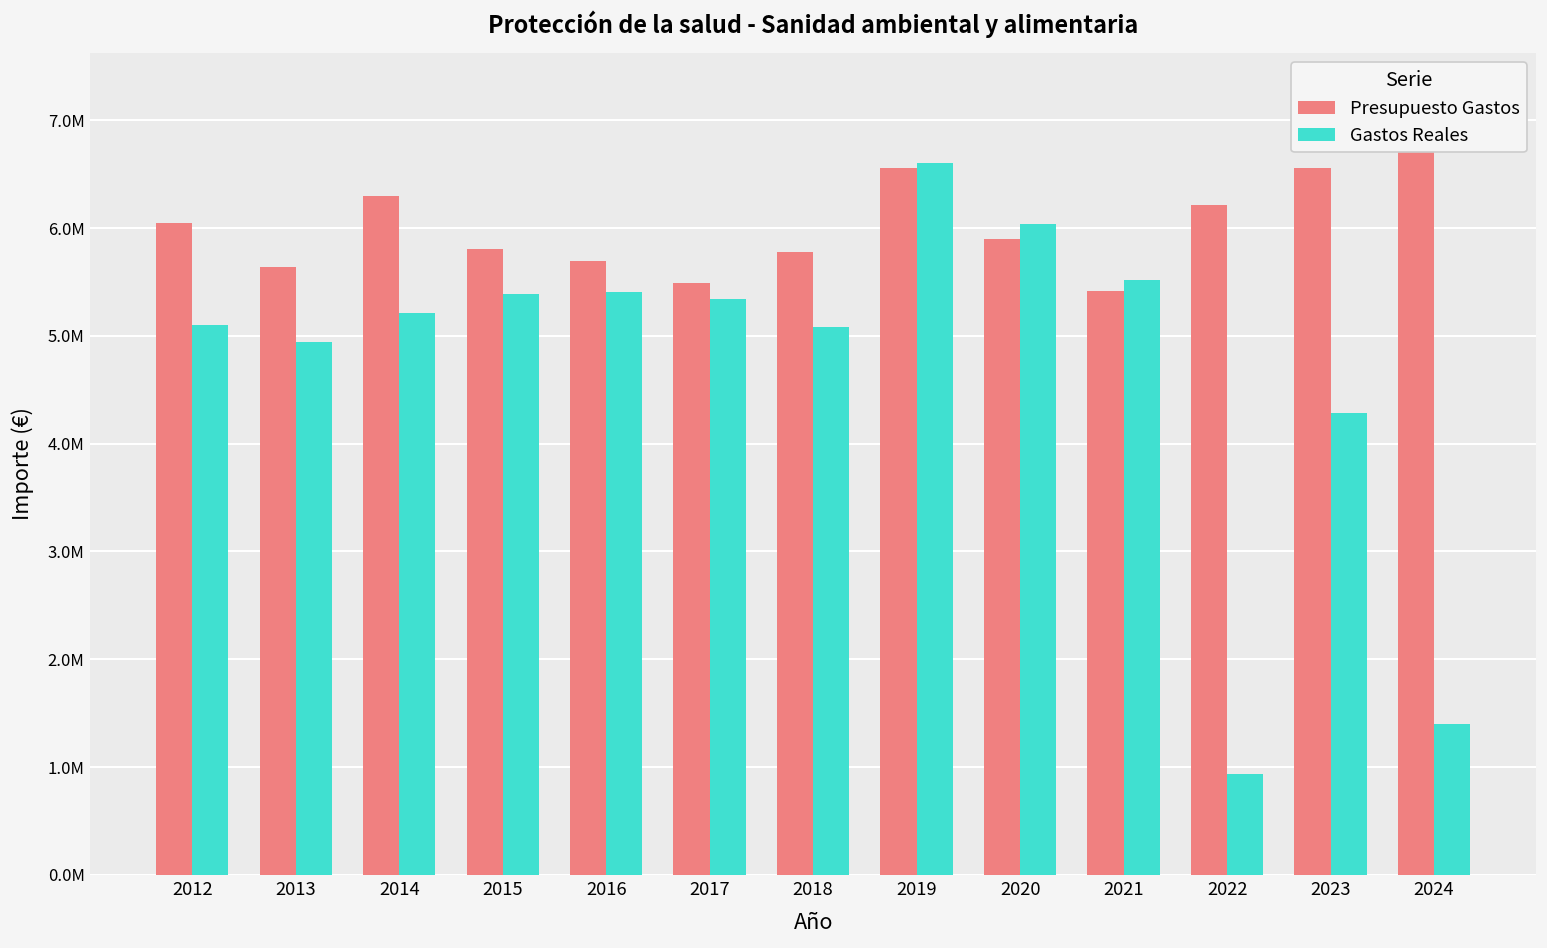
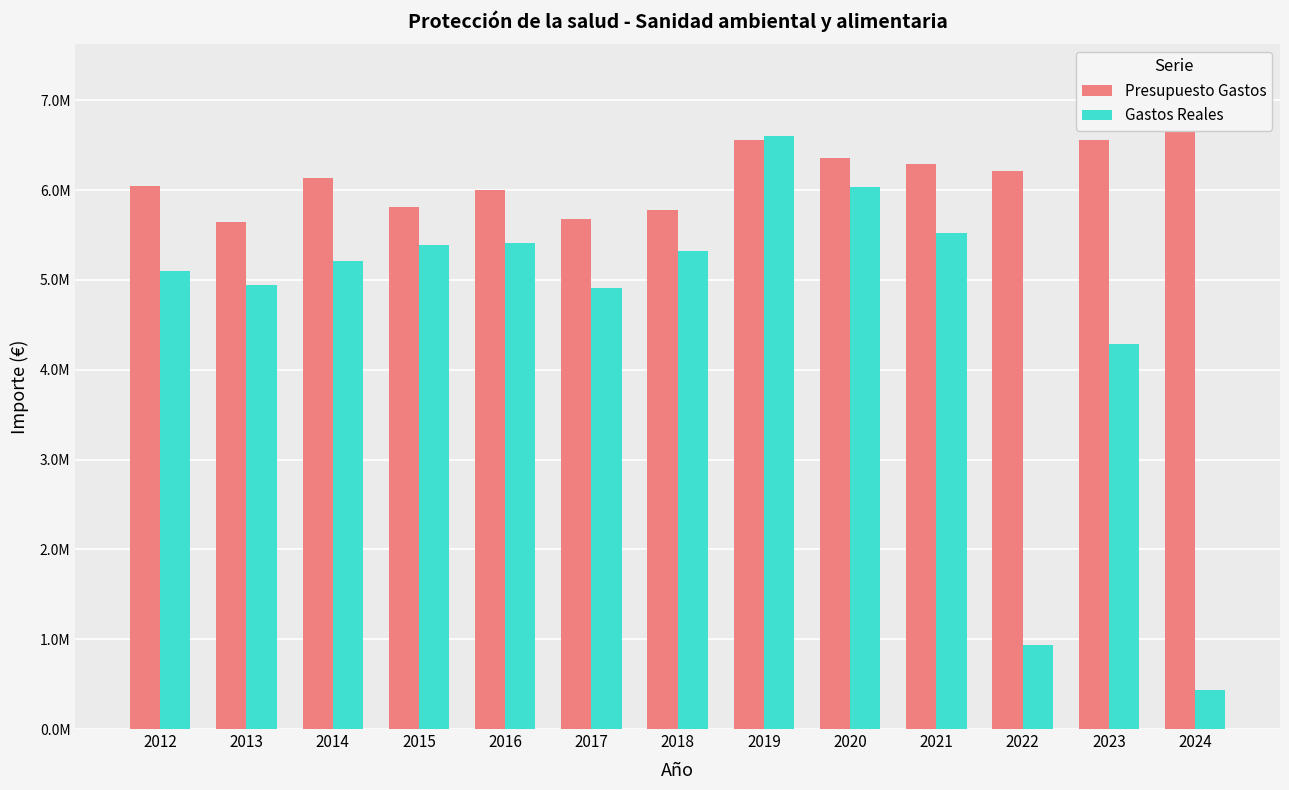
Presupuesto Gastos, 2014: 6300000 -> 6100000
Presupuesto Gastos, 2016: 5700000 -> 6000000
Presupuesto Gastos, 2017: 5500000 -> 5700000
Gastos Reales, 2017: 5300000 -> 4900000
Gastos Reales, 2018: 5100000 -> 5300000
Presupuesto Gastos, 2020: 5900000 -> 6400000
Presupuesto Gastos, 2021: 5400000 -> 6300000
Gastos Reales, 2024: 1400000 -> 400000
